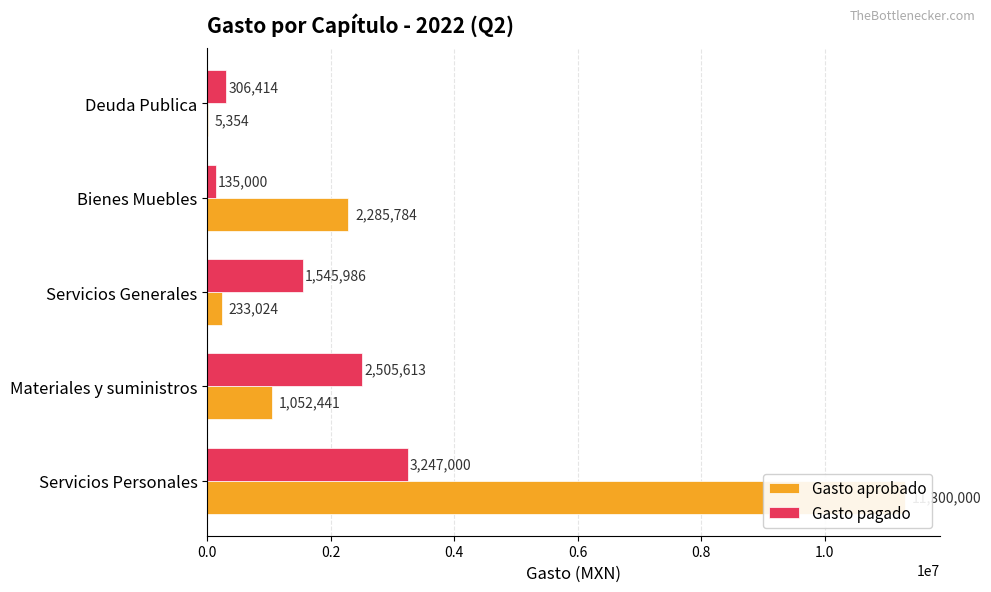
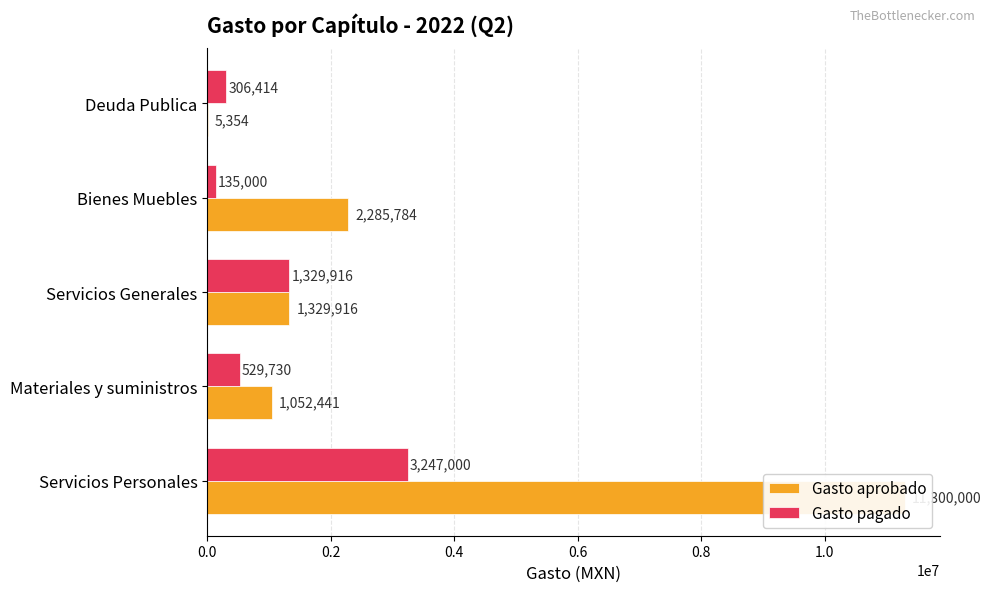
Gasto pagado, Servicios Generales: 1,545,986 -> 1,329,916
Gasto aprobado, Servicios Generales: 233,024 -> 1,329,916
Gasto pagado, Materiales y suministros: 2,505,613 -> 529,730
